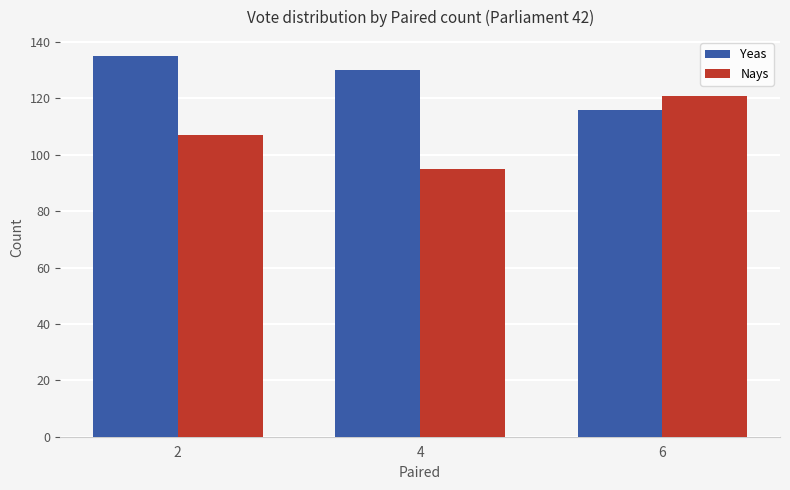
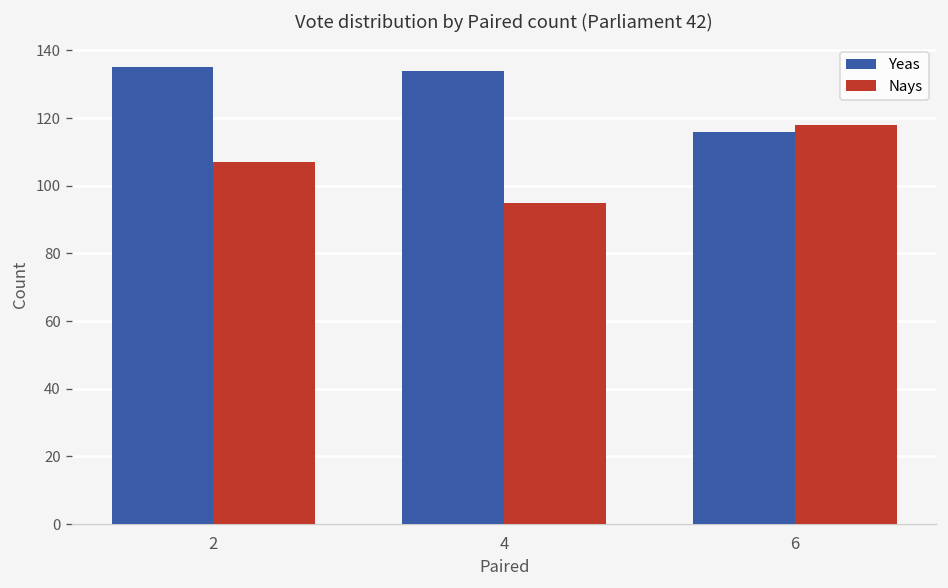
Yeas, 4: 130 -> 134
Nays, 6: 121 -> 118
